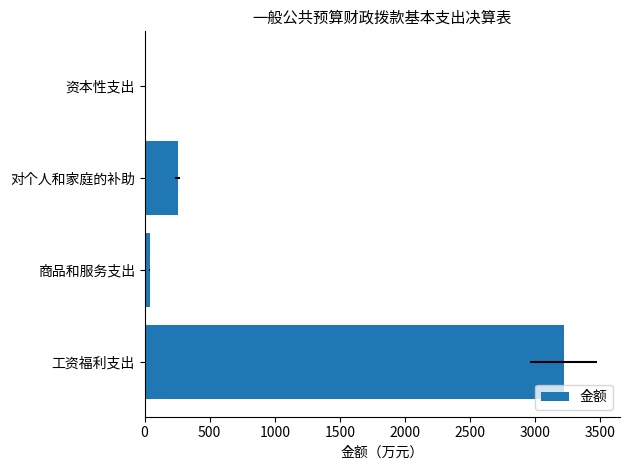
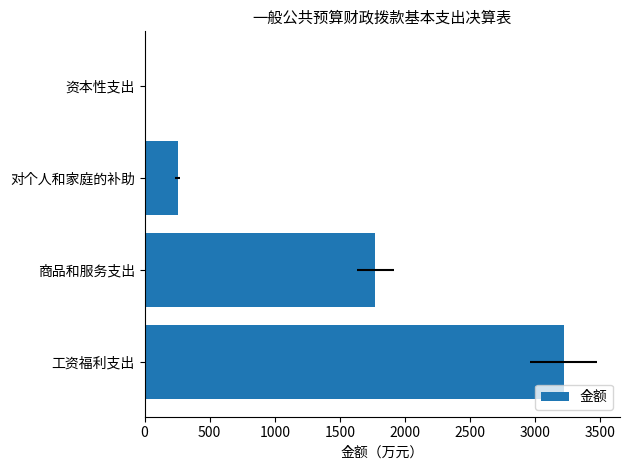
商品和服务支出: 40 -> 1770
